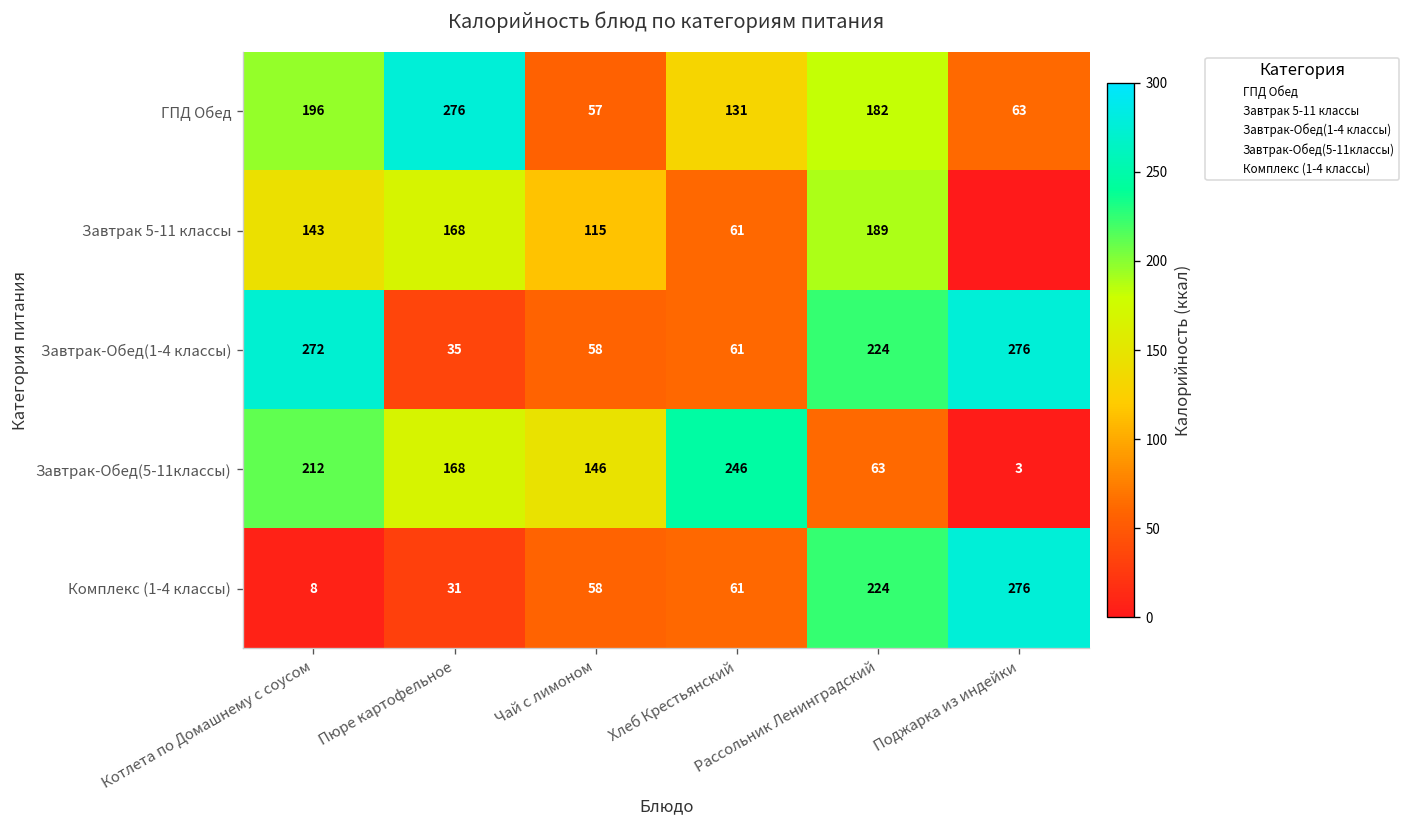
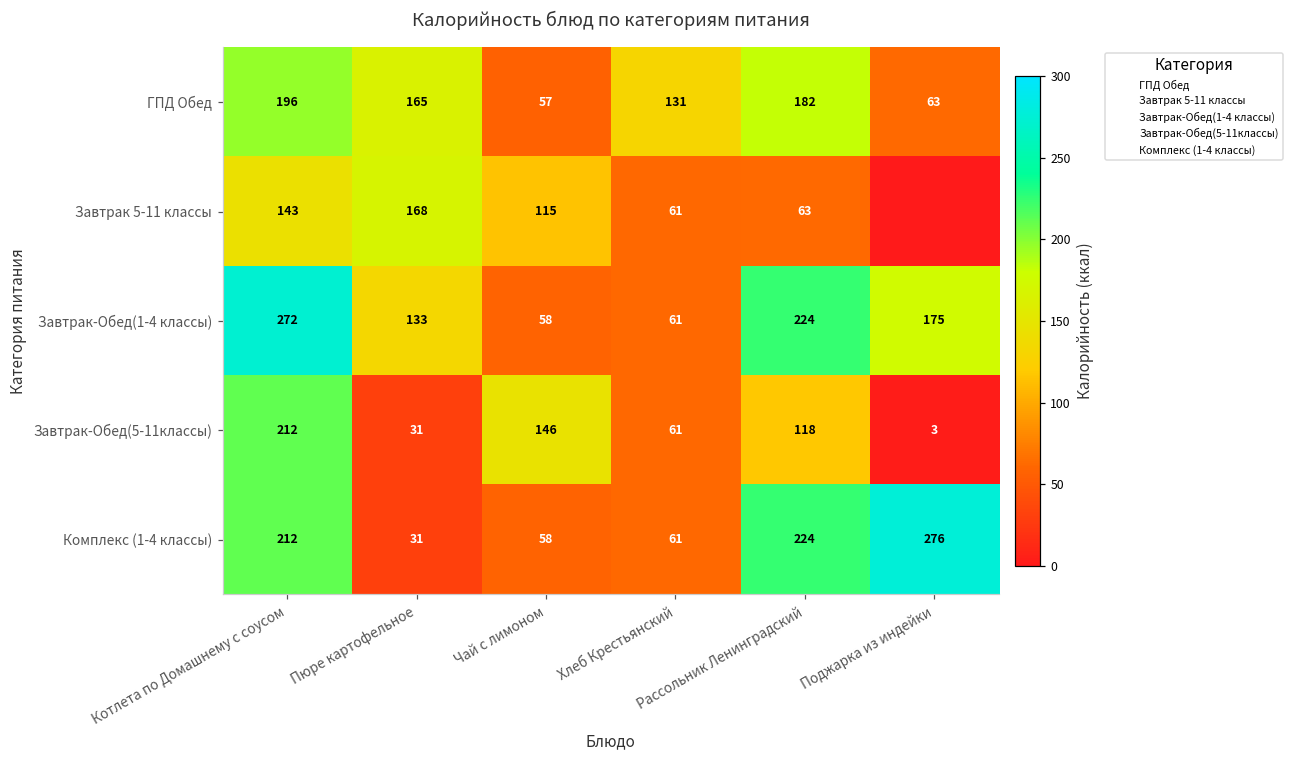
ГПД Обед, Пюре картофельное: 276 -> 165
Завтрак 5-11 классы, Рассольник Ленинградский: 189 -> 63
Завтрак-Обед(1-4 классы), Пюре картофельное: 35 -> 133
Завтрак-Обед(1-4 классы), Поджарка из индейки: 276 -> 175
Завтрак-Обед(5-11классы), Пюре картофельное: 168 -> 31
Завтрак-Обед(5-11классы), Хлеб Крестьянский: 246 -> 61
Завтрак-Обед(5-11классы), Рассольник Ленинградский: 63 -> 118
Комплекс (1-4 классы), Котлета по Домашнему с соусом: 8 -> 212
